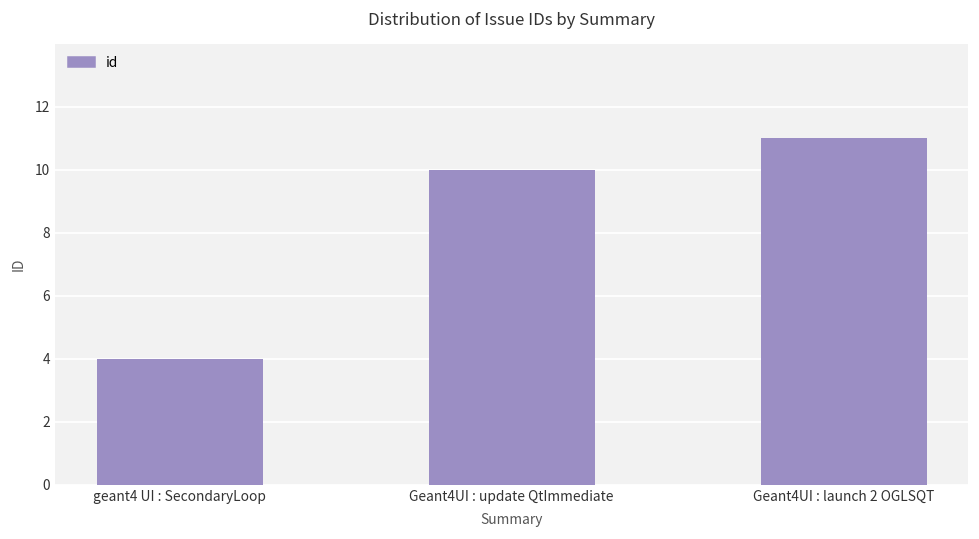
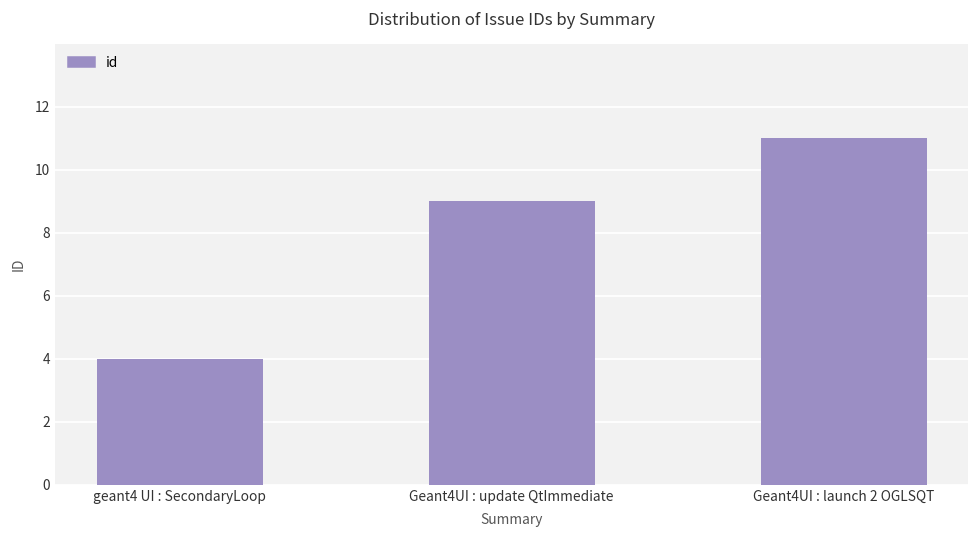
Geant4UI : update QtImmediate: 10 -> 9
